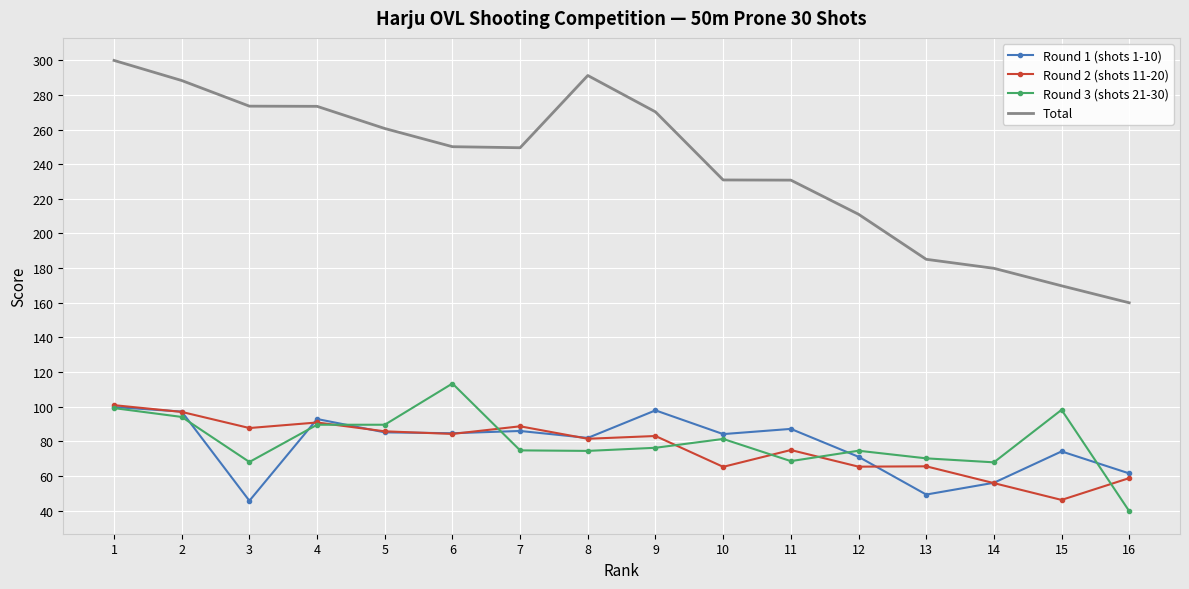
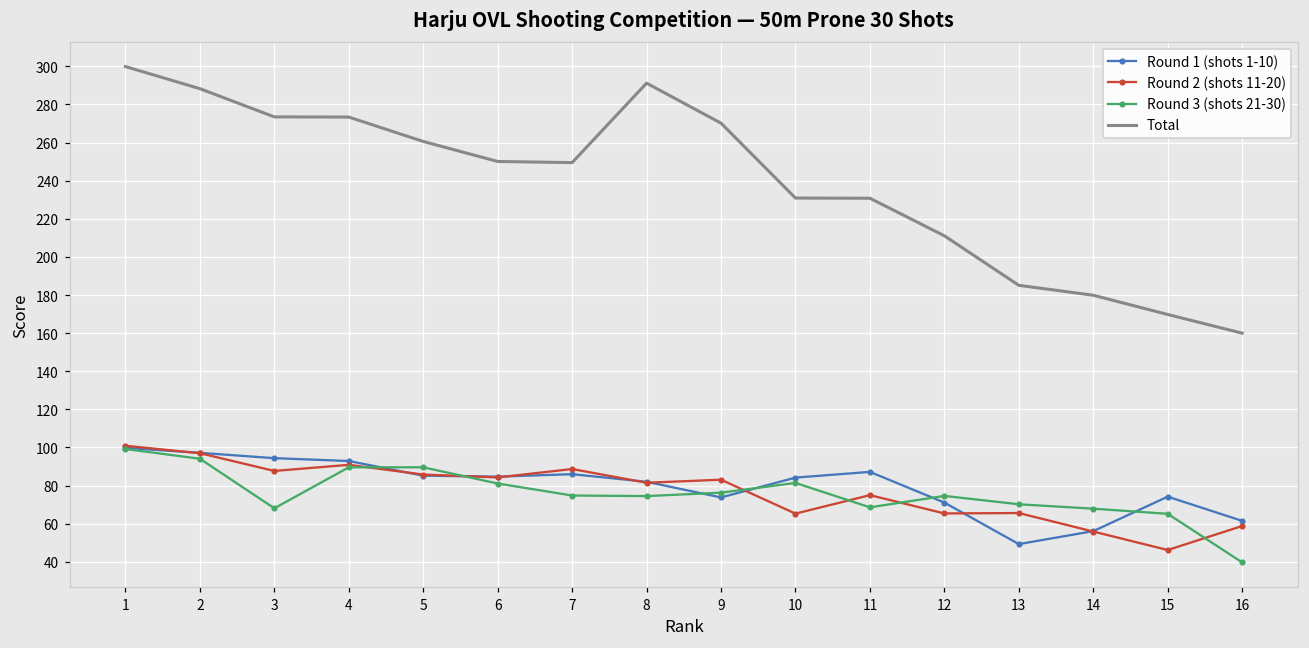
Round 1 (shots 1-10), 3: 46 -> 94
Round 3 (shots 21-30), 6: 113 -> 81
Round 1 (shots 1-10), 9: 98 -> 74
Round 3 (shots 21-30), 15: 98 -> 65
